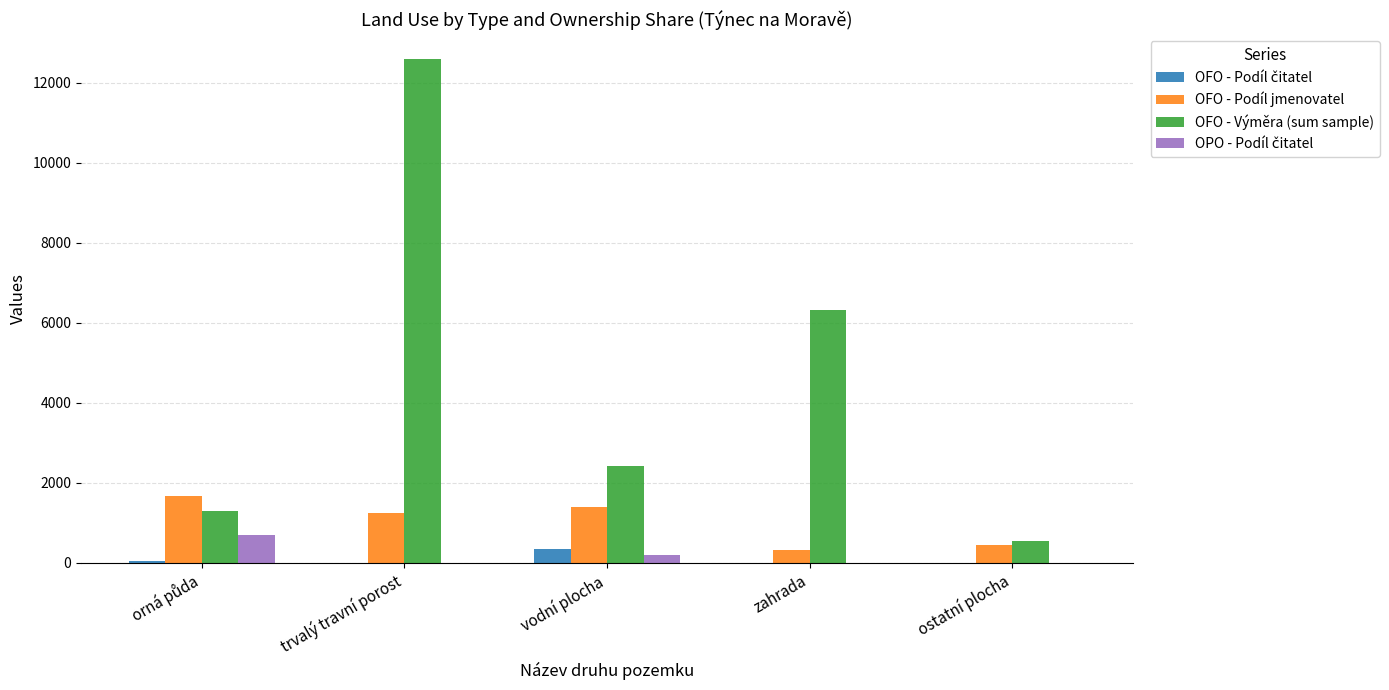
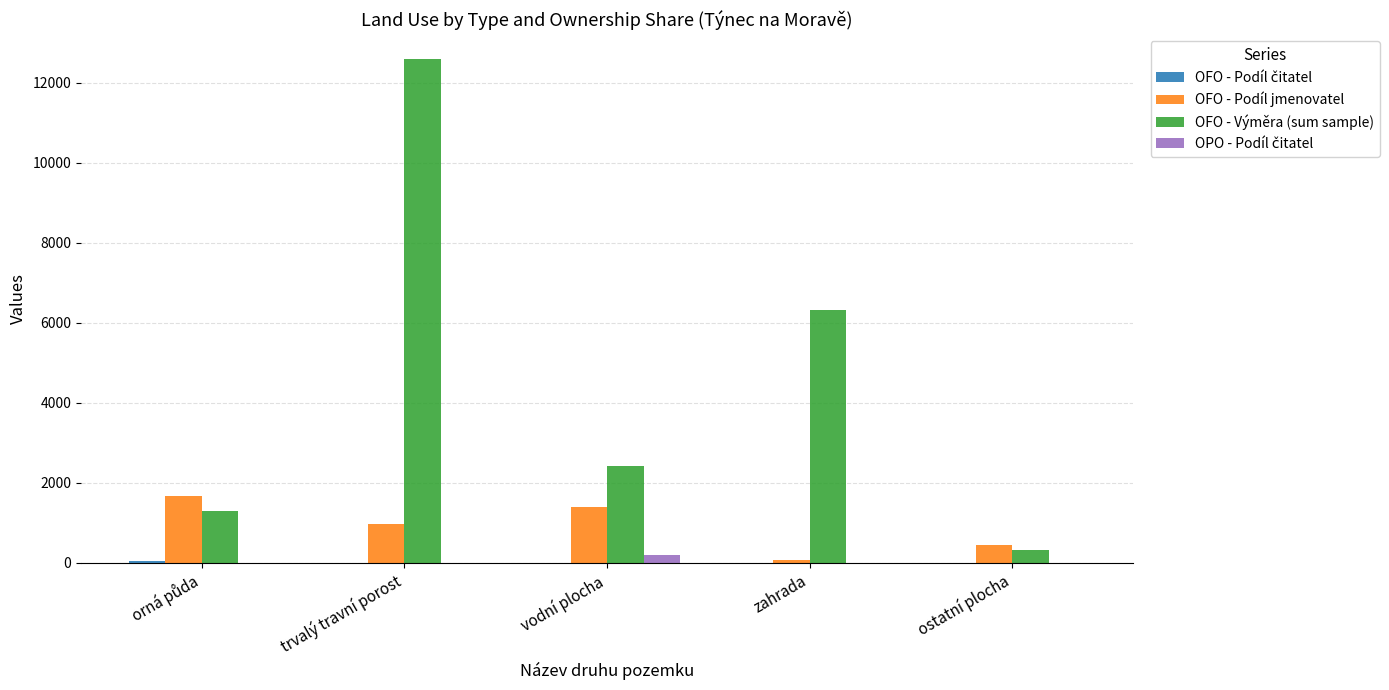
OPO - Podíl čitatel, orná půda: 700 -> 0
OFO - Podíl jmenovatel, trvalý travní porost: 1200 -> 1000
OFO - Podíl čitatel, vodní plocha: 300 -> 0
OFO - Podíl jmenovatel, zahrada: 300 -> 100
OFO - Výměra (sum sample), ostatní plocha: 500 -> 300
